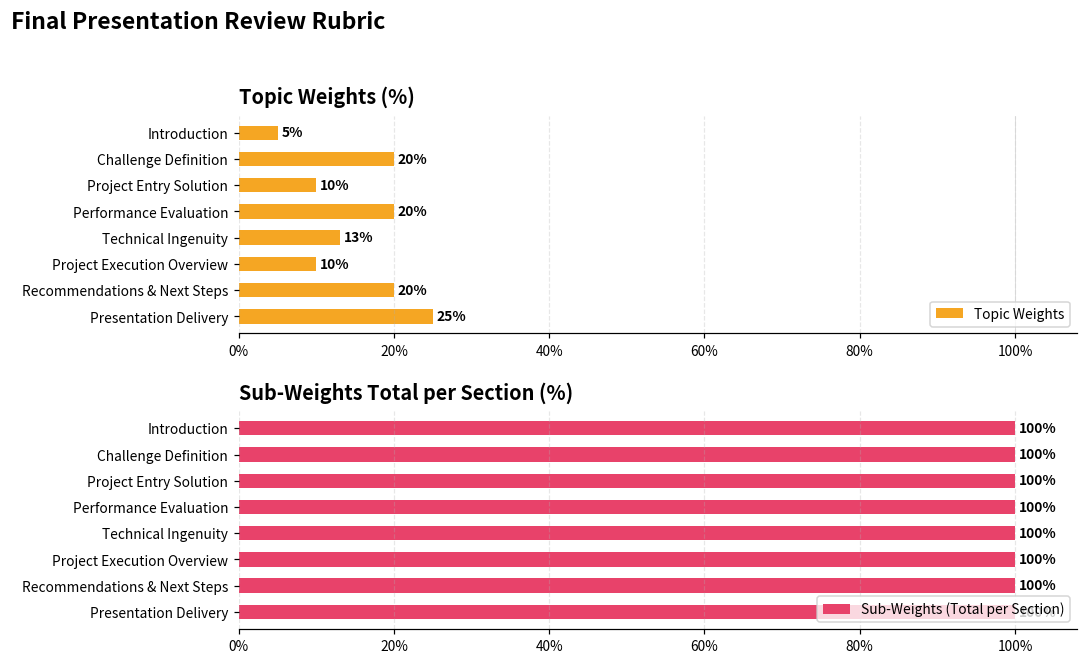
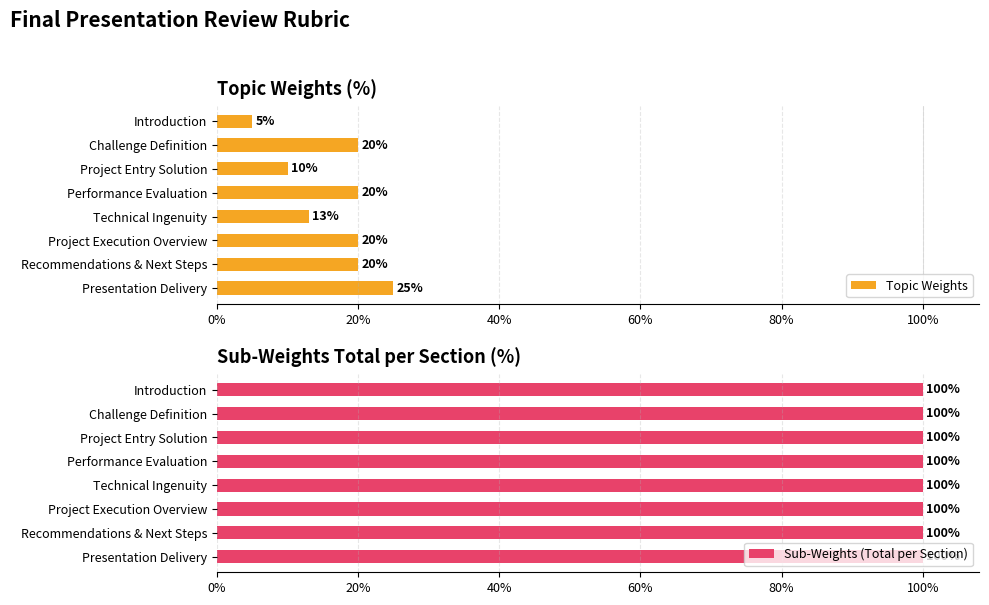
Topic Weights (%), Project Execution Overview: 10% -> 20%
